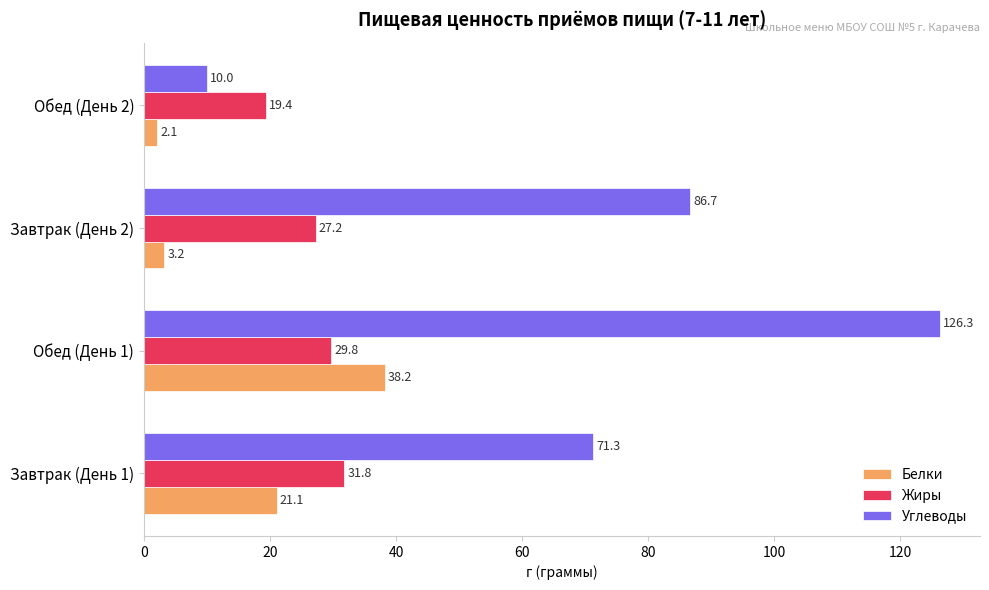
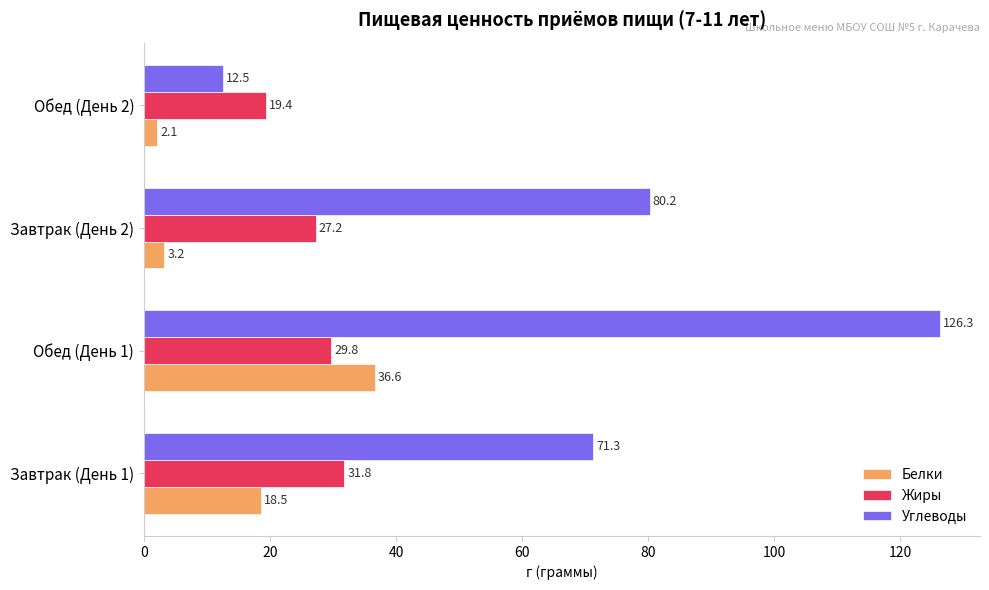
Углеводы, Обед (День 2): 10.0 -> 12.5
Углеводы, Завтрак (День 2): 86.7 -> 80.2
Белки, Обед (День 1): 38.2 -> 36.6
Белки, Завтрак (День 1): 21.1 -> 18.5
